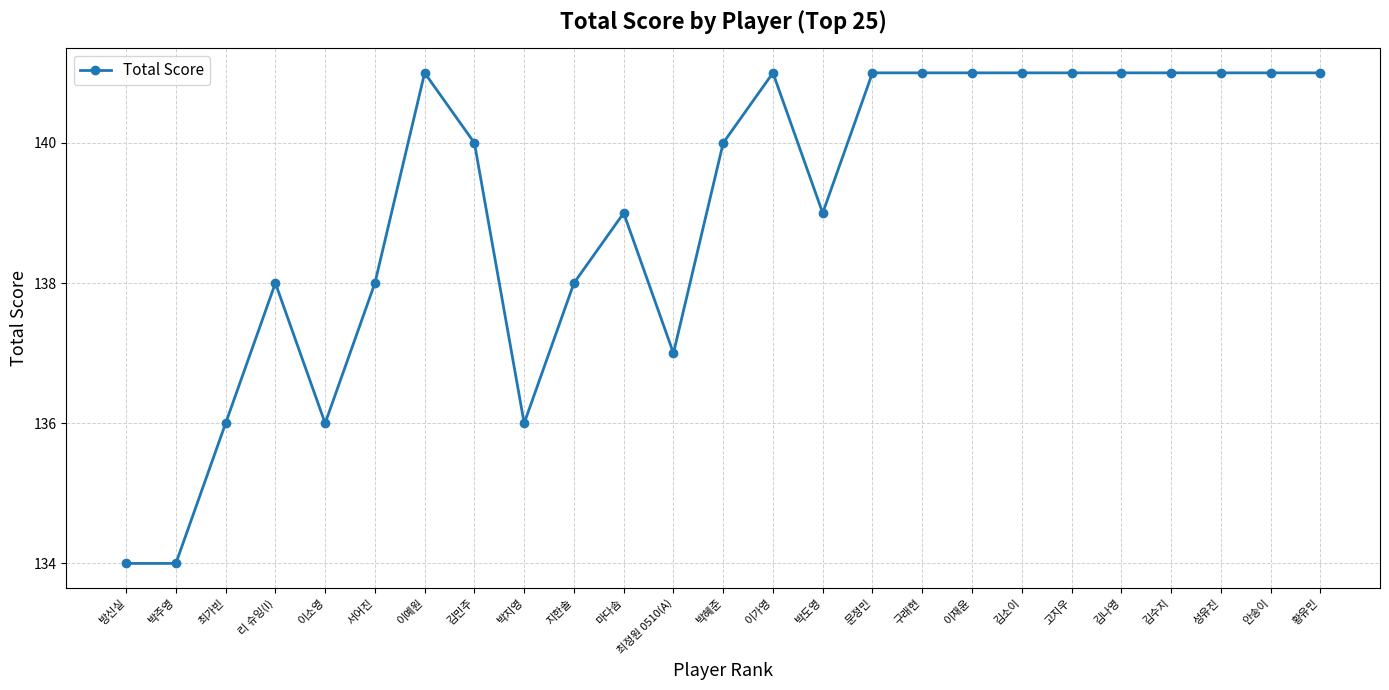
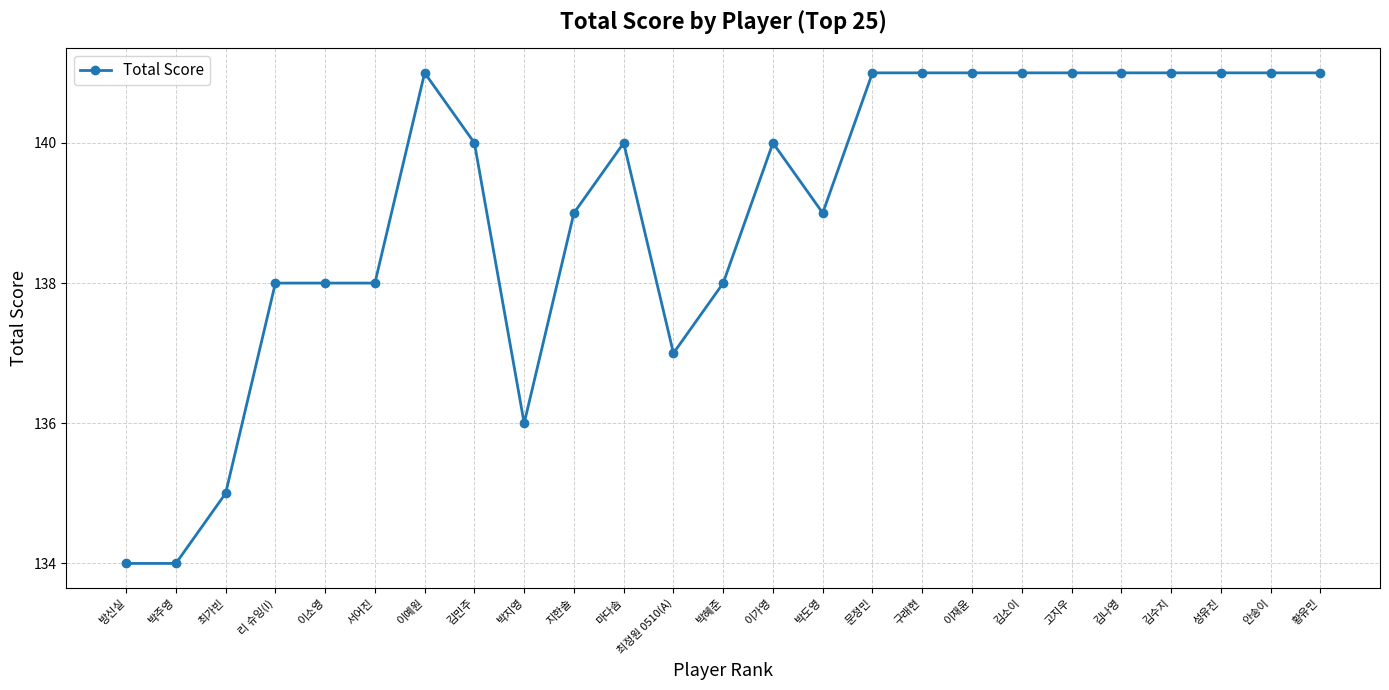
최가빈: 136 -> 135
이소영: 136 -> 138
지한솔: 138 -> 139
마다솜: 139 -> 140
박혜준: 140 -> 138
이가영: 141 -> 140
